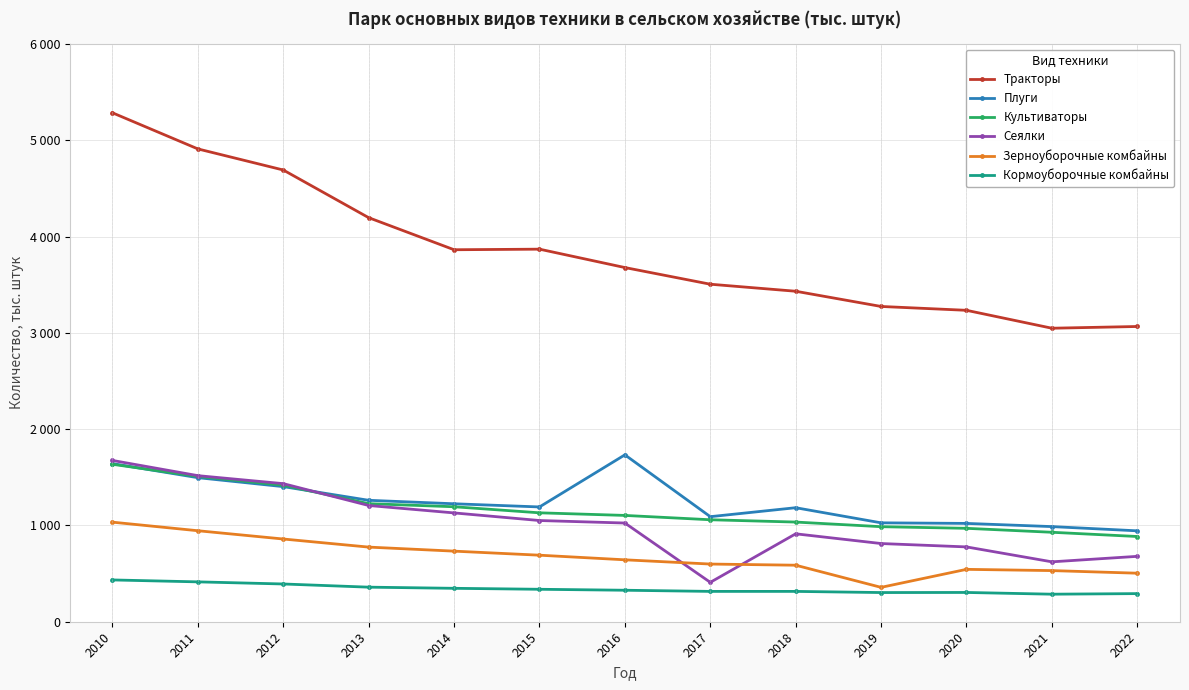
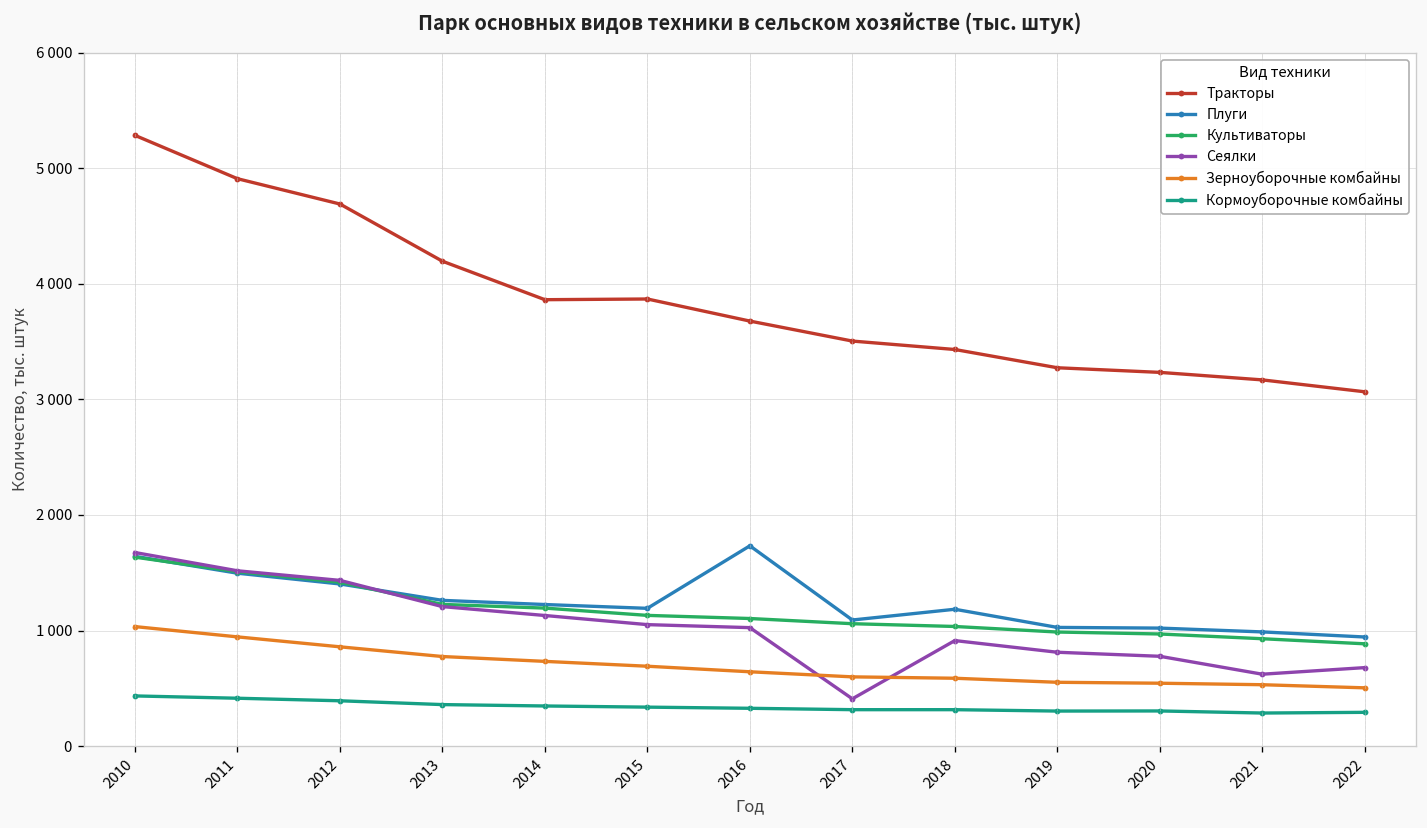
Зерноуборочные комбайны, 2019: 400 -> 600
Тракторы, 2021: 3000 -> 3200
